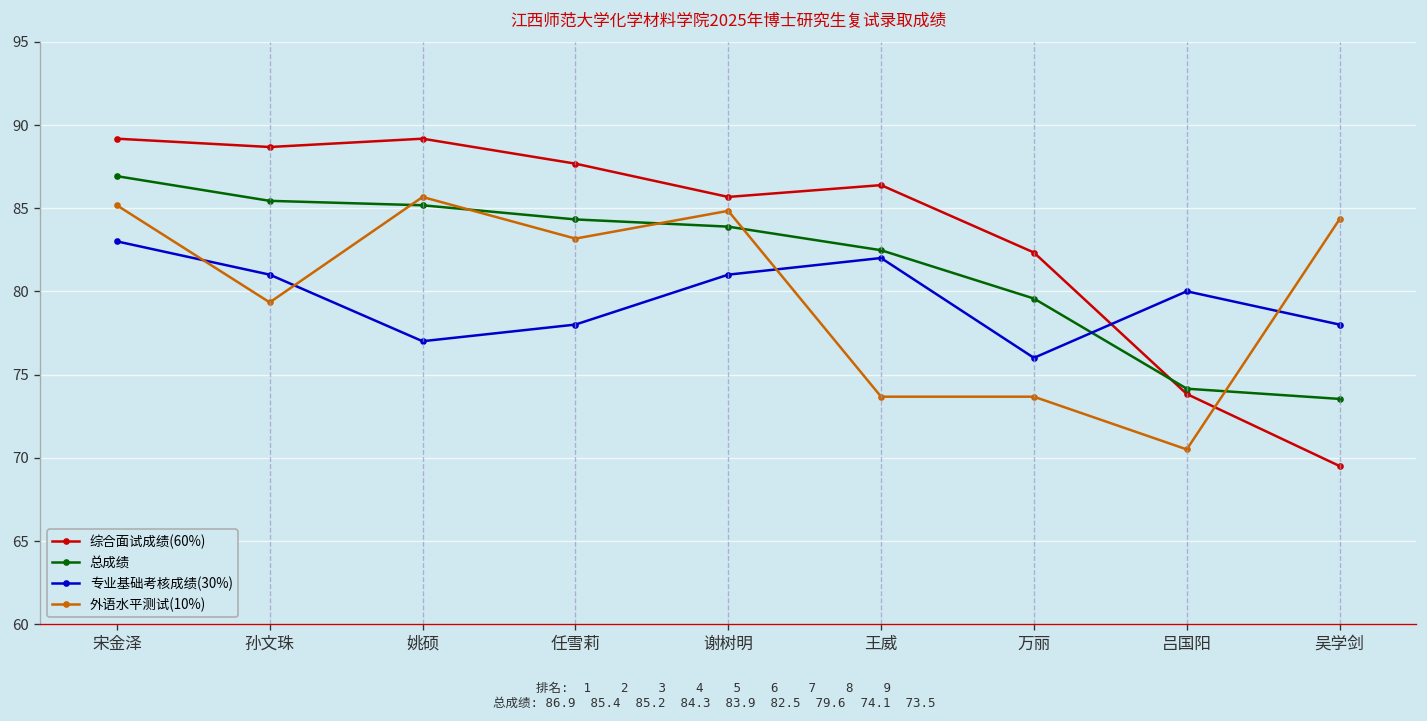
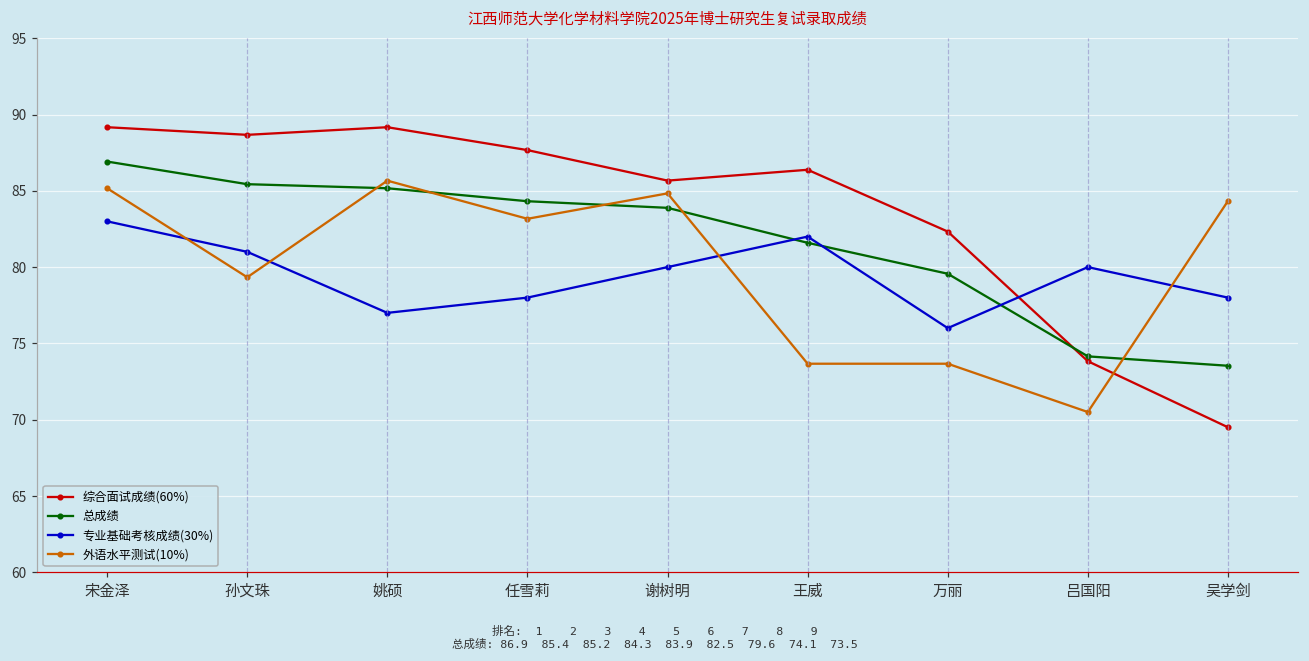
专业基础考核成绩(30%), 谢树明: 81 -> 80
总成绩, 王威: 82.5 -> 81.6
